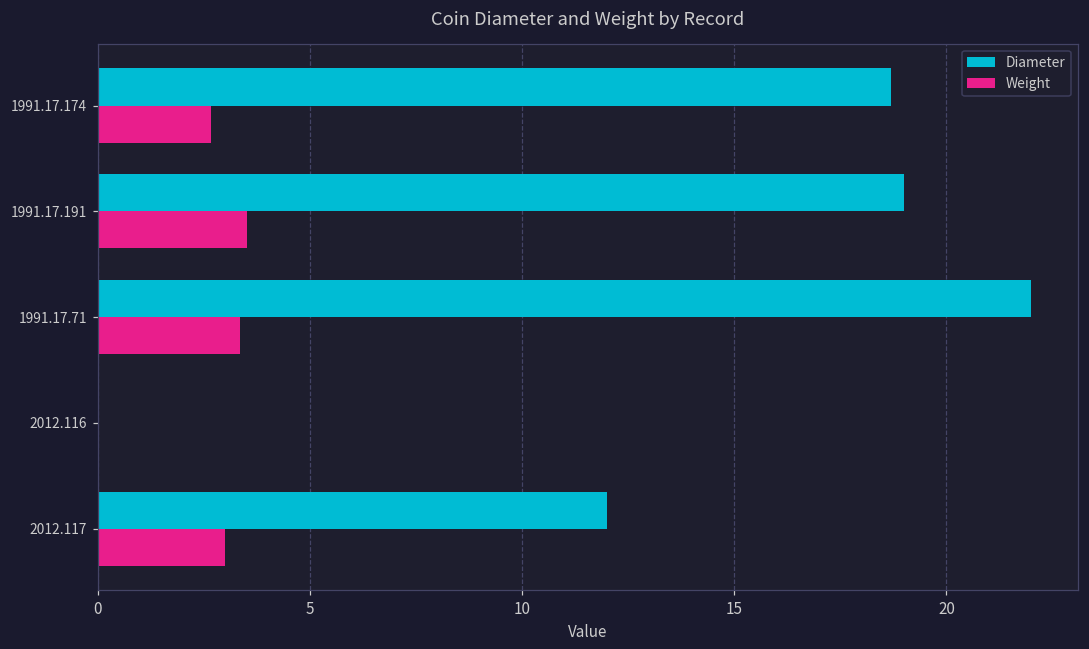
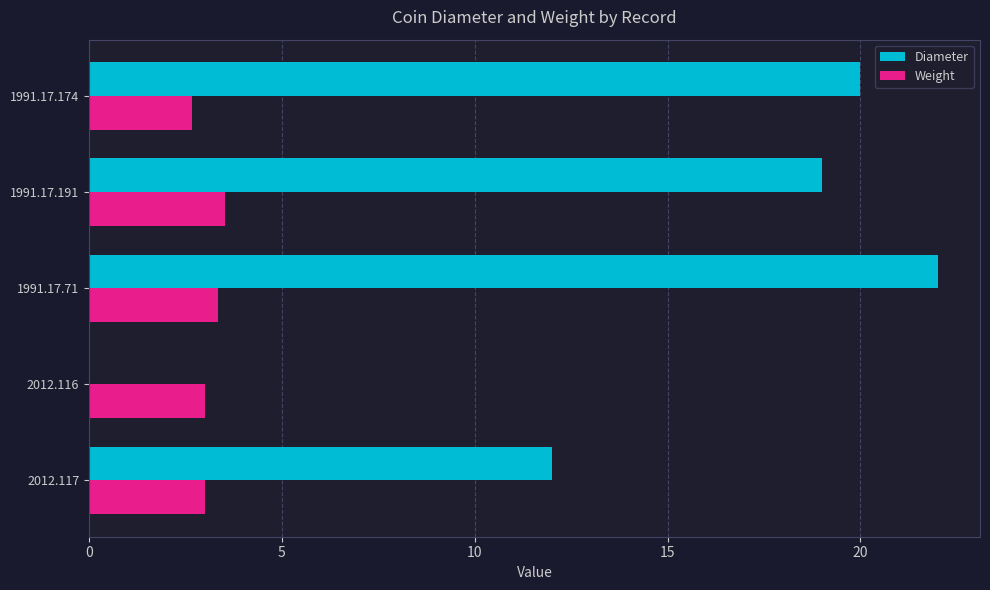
Diameter, 1991.17.174: 18.7 -> 20.0
Weight, 2012.116: 0 -> 3
